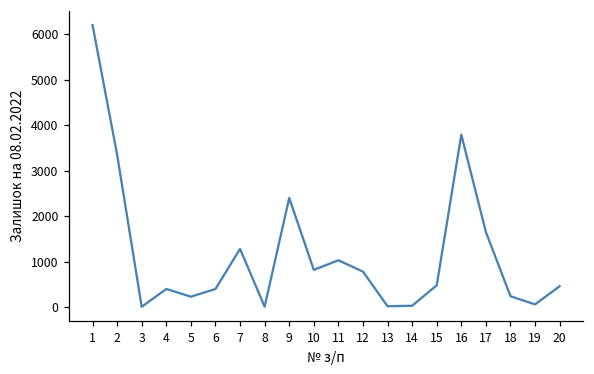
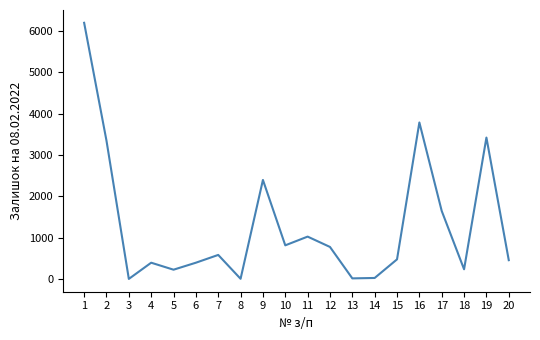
7: 1300 -> 600
19: 100 -> 3400
